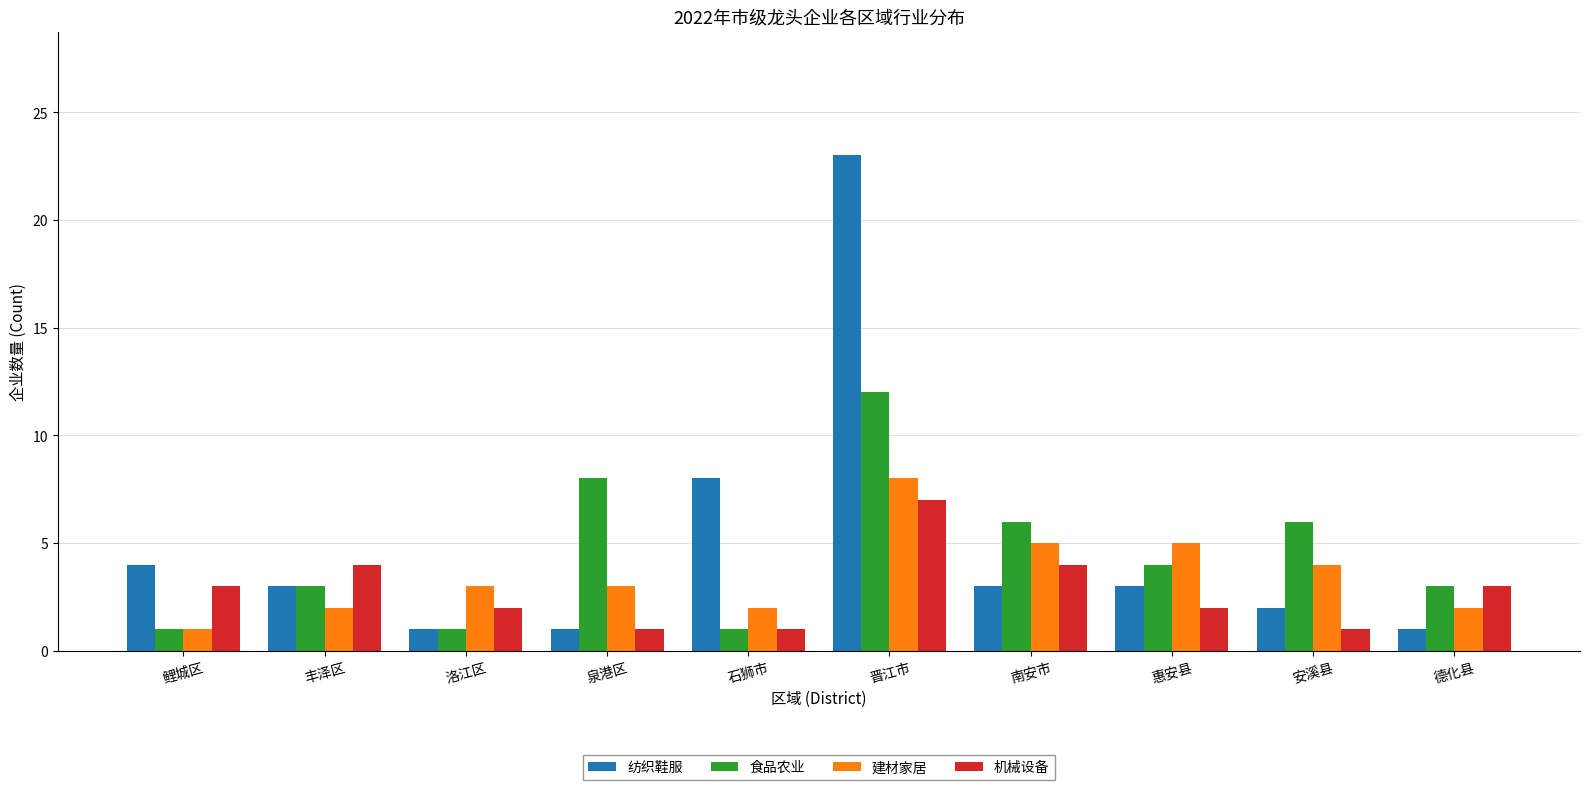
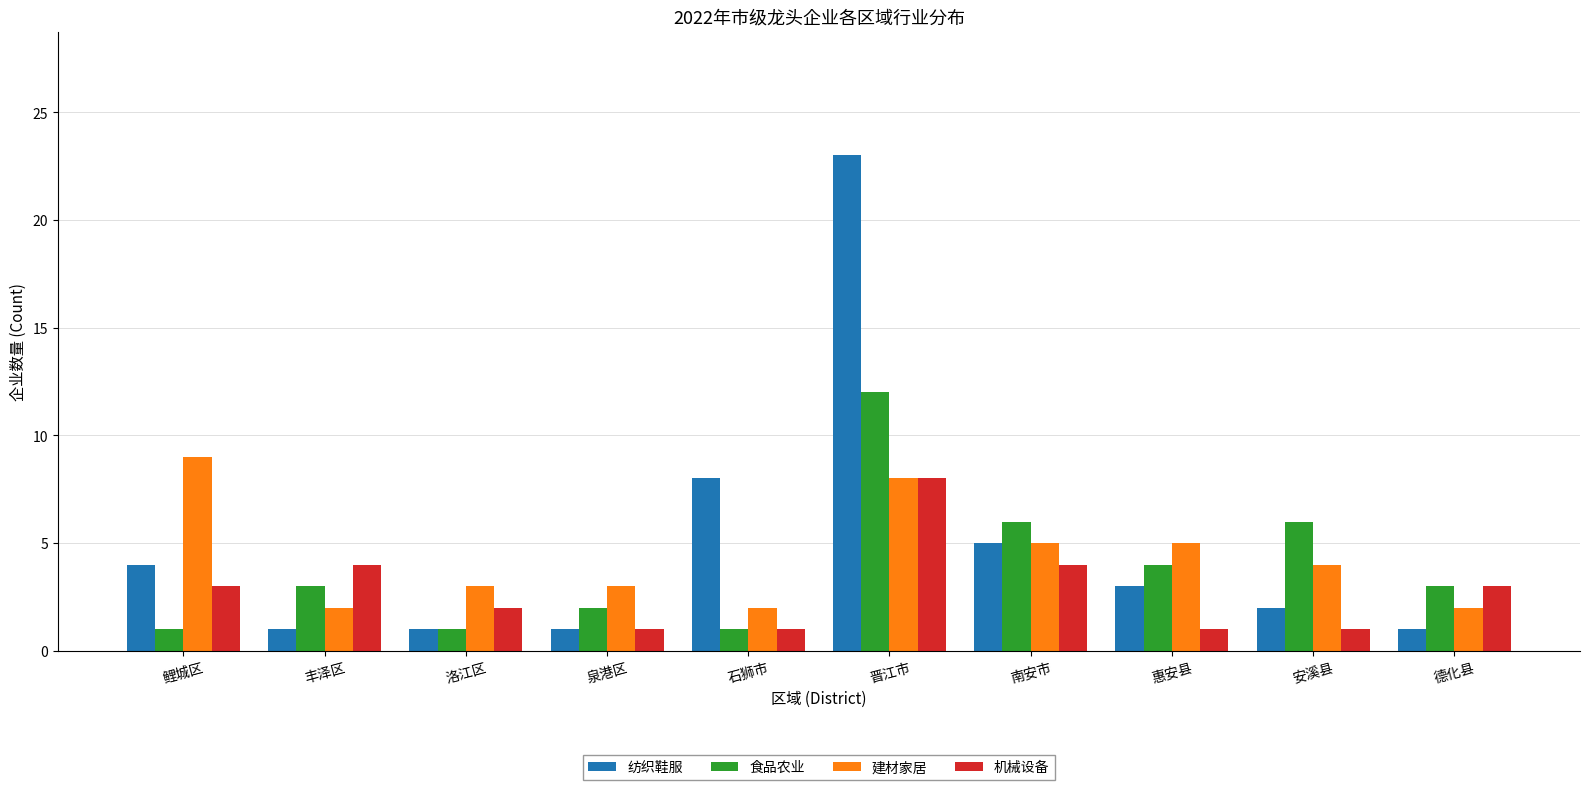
建材家居, 鲤城区: 1 -> 9
纺织鞋服, 丰泽区: 3 -> 1
食品农业, 泉港区: 8 -> 2
机械设备, 晋江市: 7 -> 8
纺织鞋服, 南安市: 3 -> 5
机械设备, 惠安县: 2 -> 1
